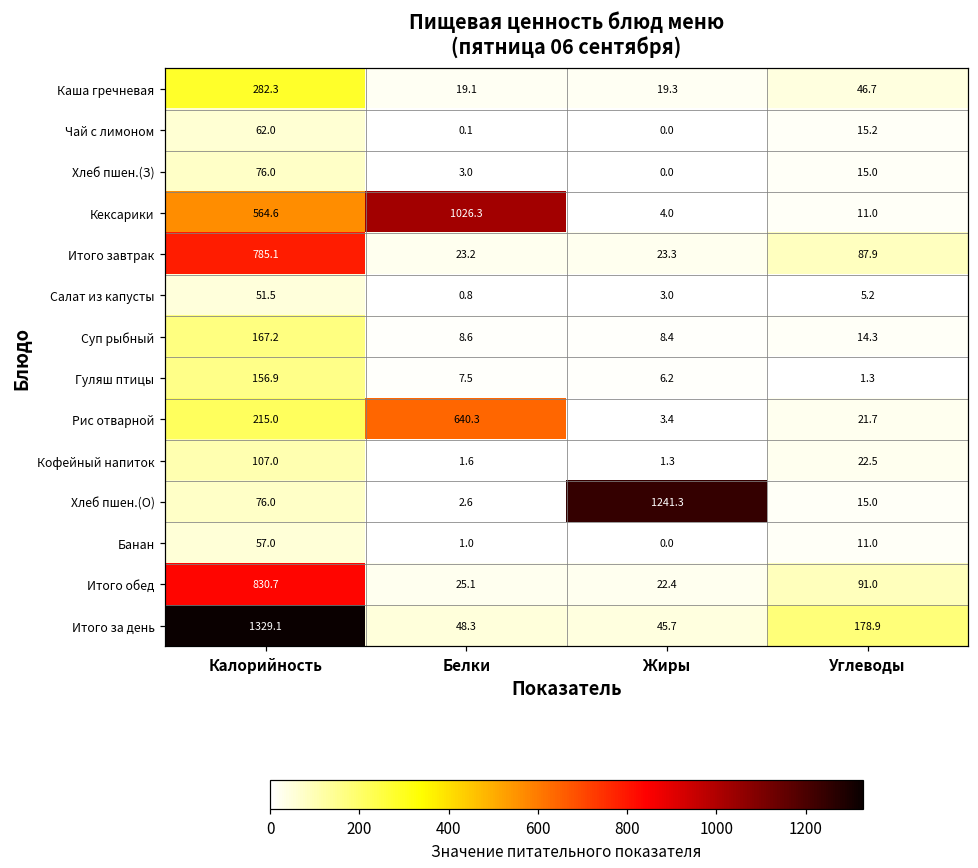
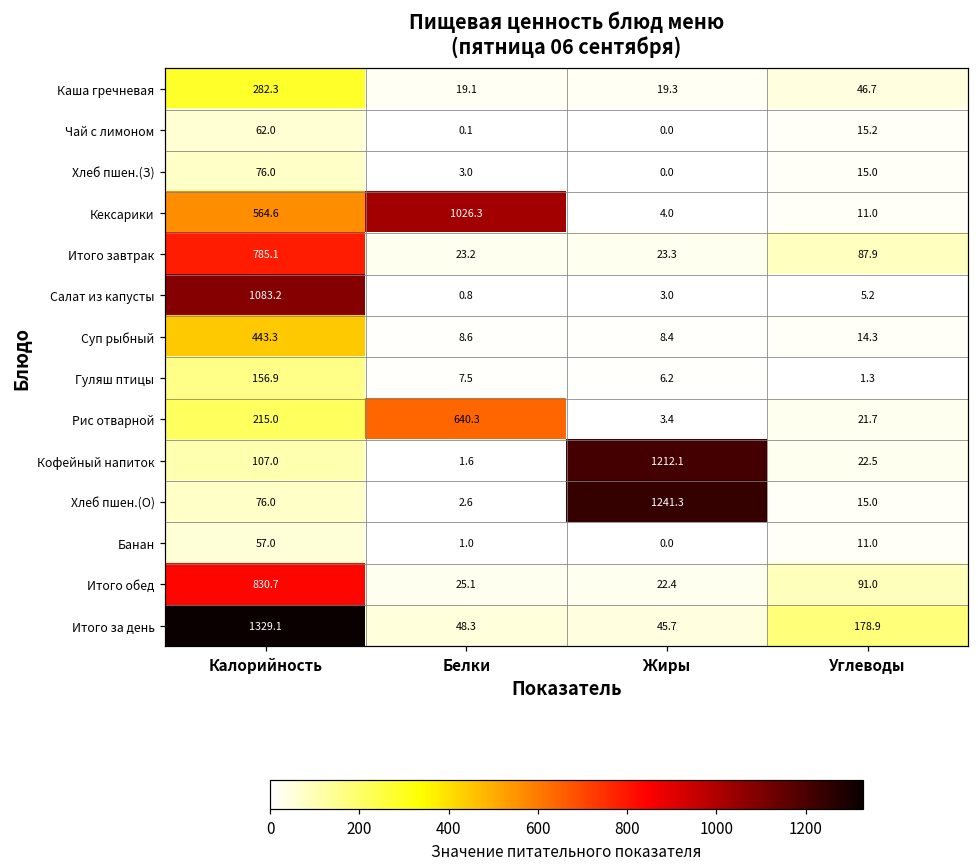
Салат из капусты, Калорийность: 51.5 -> 1083.2
Суп рыбный, Калорийность: 167.2 -> 443.3
Кофейный напиток, Жиры: 1.3 -> 1212.1
